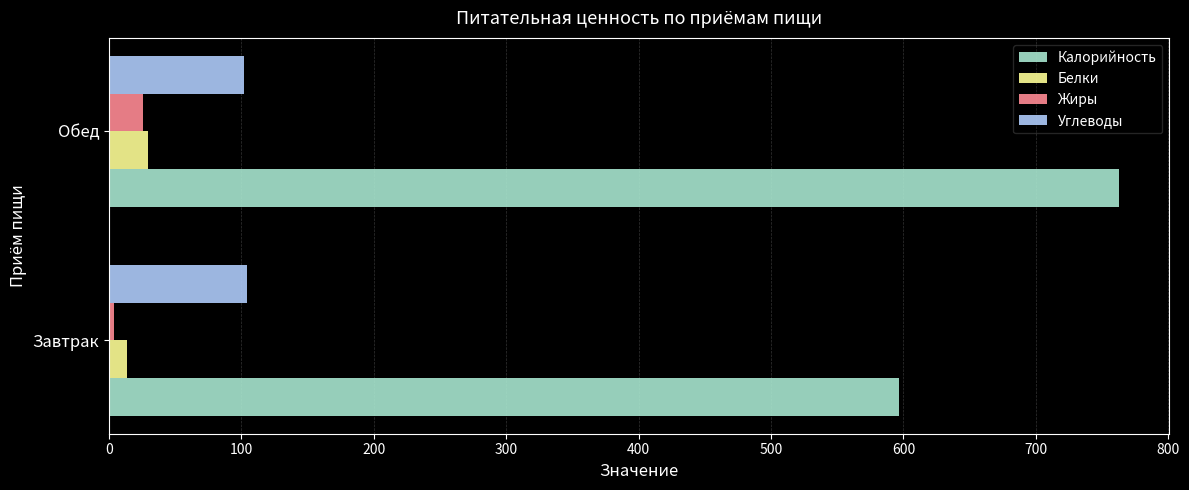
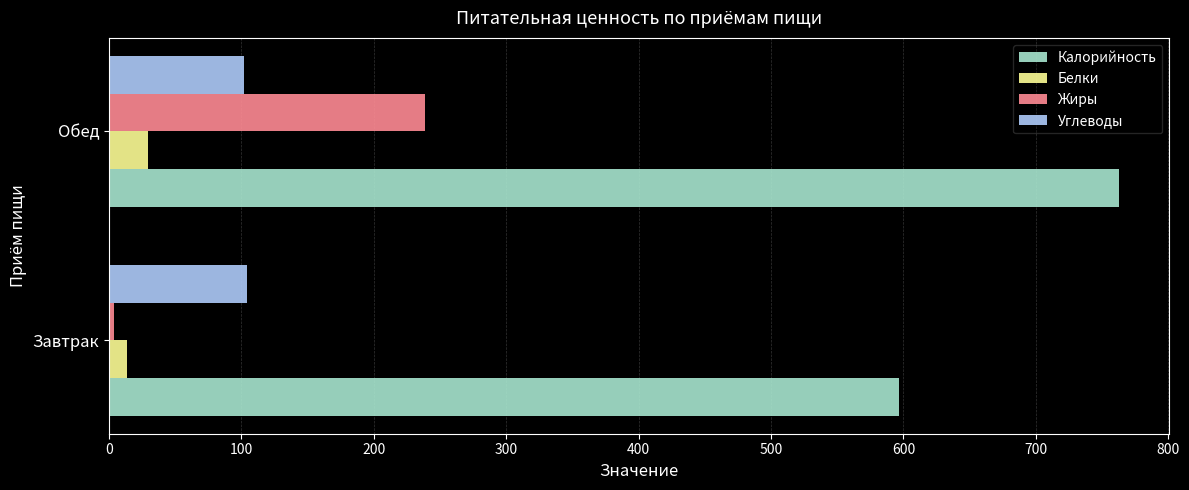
Жиры, Обед: 26 -> 238
